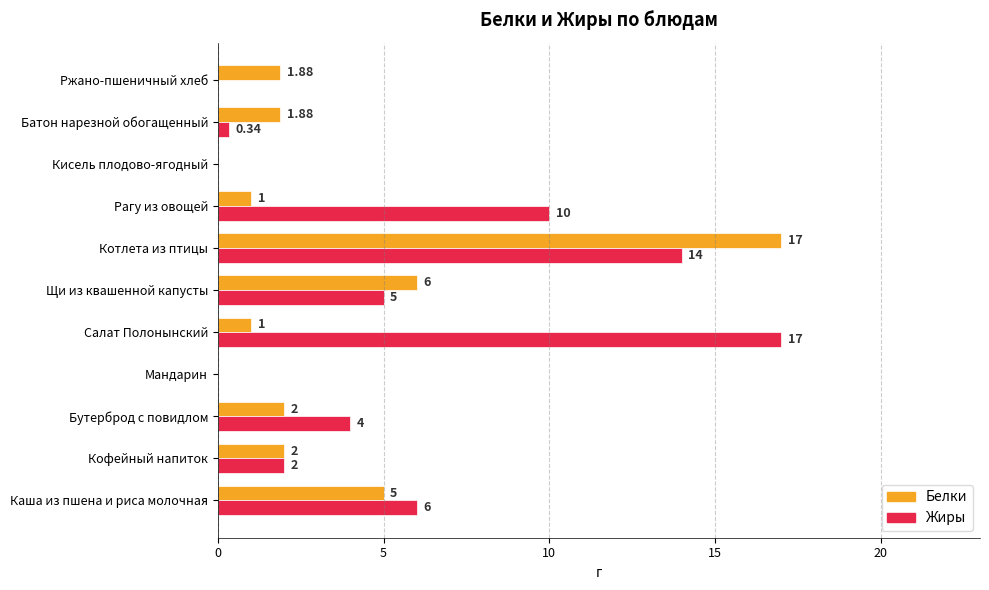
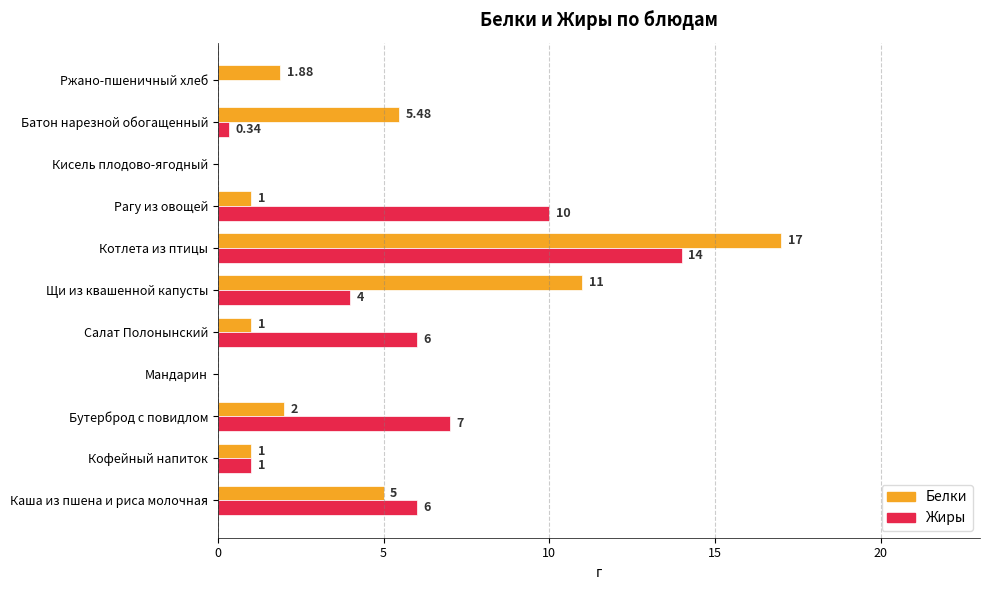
Белки, Батон нарезной обогащенный: 1.88 -> 5.48
Белки, Щи из квашенной капусты: 6 -> 11
Жиры, Щи из квашенной капусты: 5 -> 4
Жиры, Салат Полонынский: 17 -> 6
Жиры, Бутерброд с повидлом: 4 -> 7
Белки, Кофейный напиток: 2 -> 1
Жиры, Кофейный напиток: 2 -> 1
